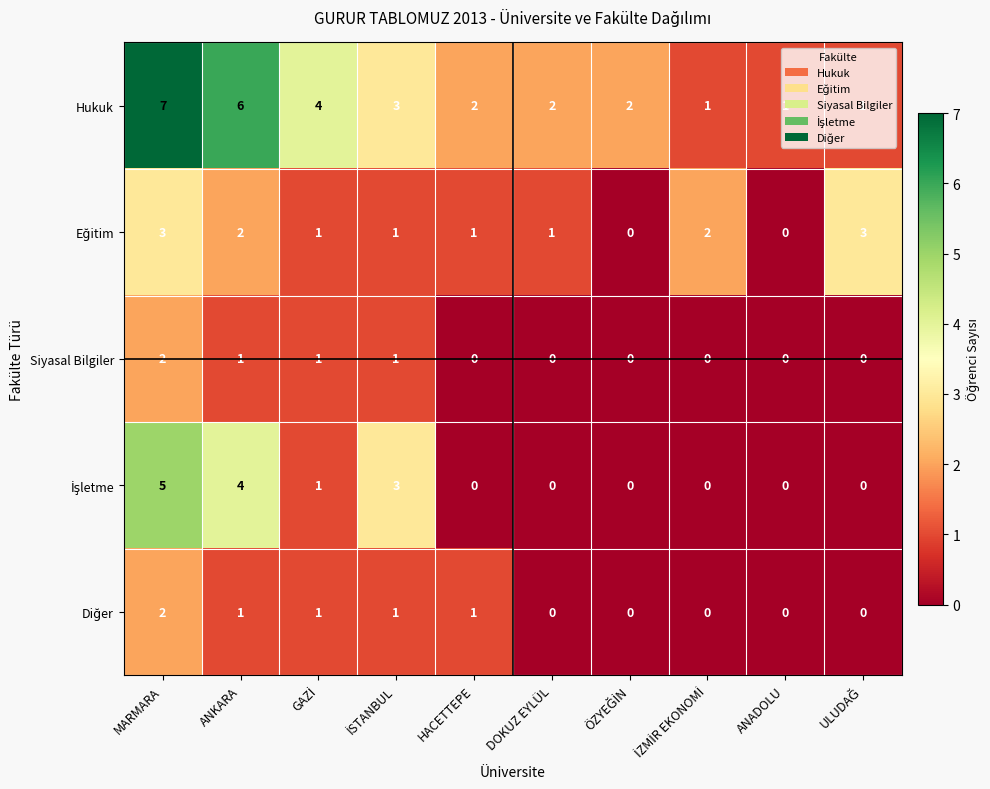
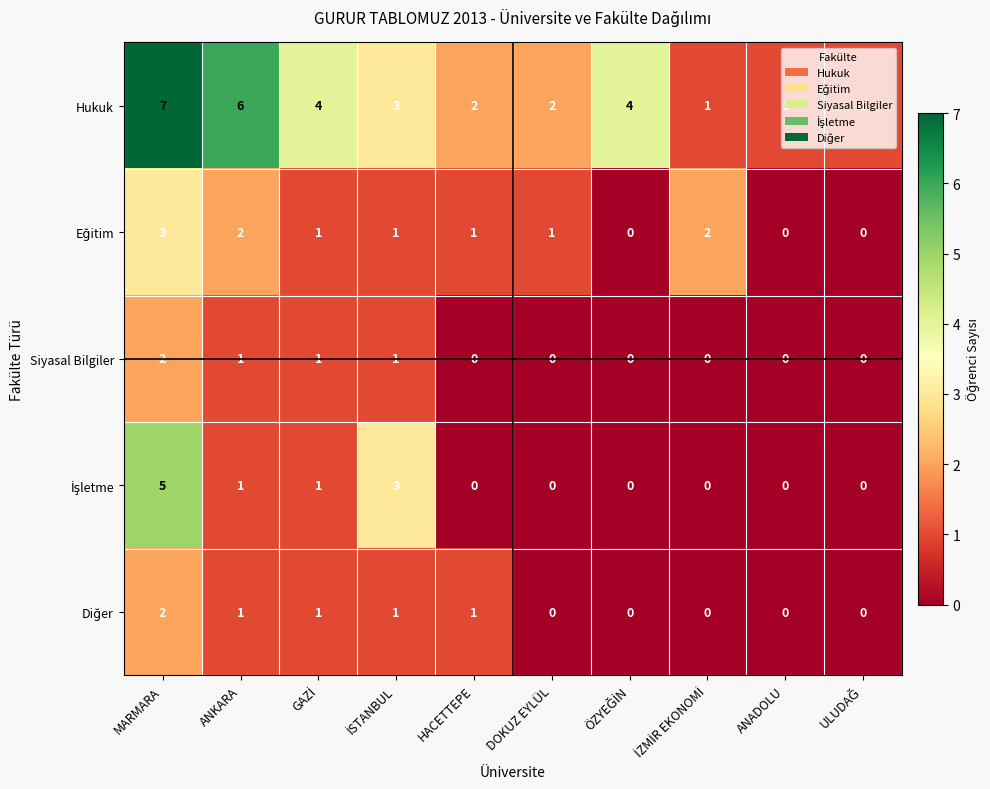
Hukuk, ÖZYEĞİN: 2 -> 4
Eğitim, ULUDAĞ: 3 -> 0
İşletme, ANKARA: 4 -> 1
